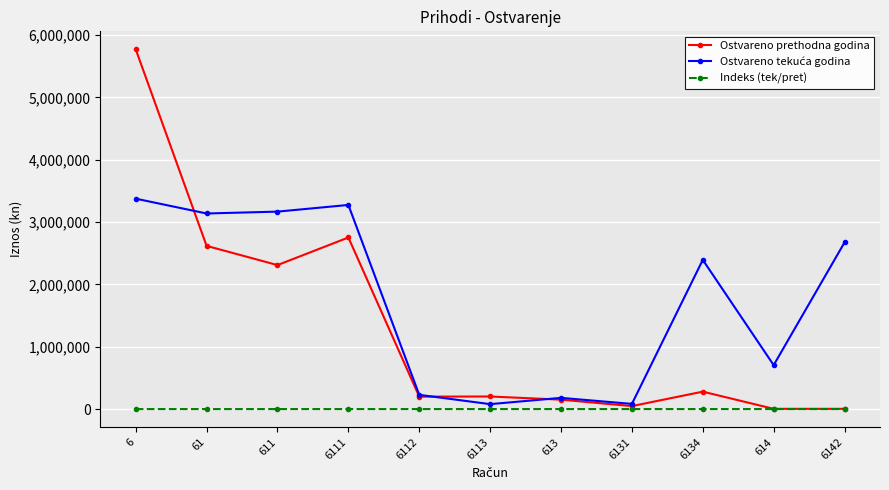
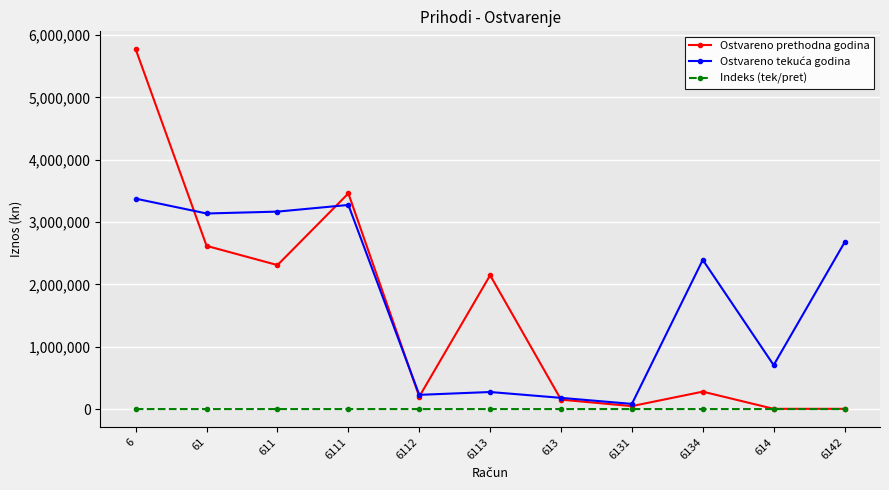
Ostvareno prethodna godina, 6111: 2,800,000 -> 3,500,000
Ostvareno prethodna godina, 6113: 200,000 -> 2,100,000
Ostvareno tekuća godina, 6113: 100,000 -> 300,000
